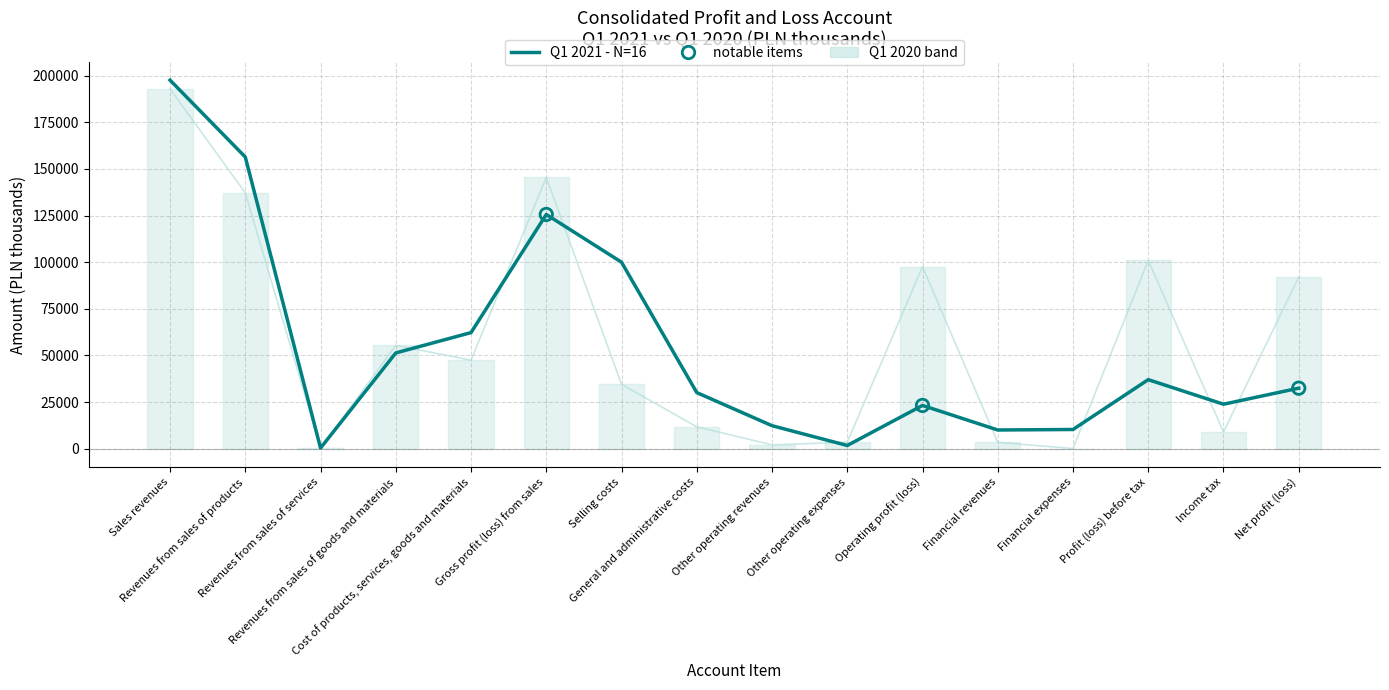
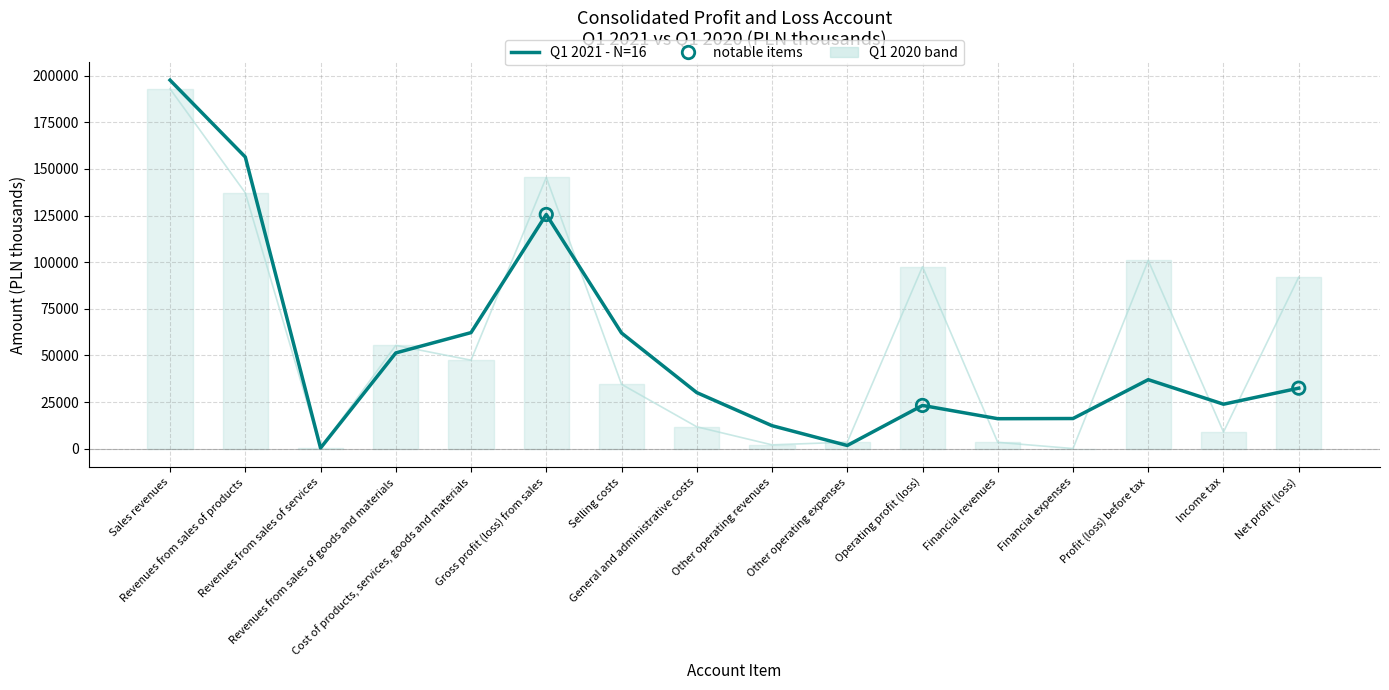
Q1 2021 - N=16, Selling costs: 100000 -> 62000
Q1 2021 - N=16, Financial revenues: 10000 -> 16000
Q1 2021 - N=16, Financial expenses: 10000 -> 16000
